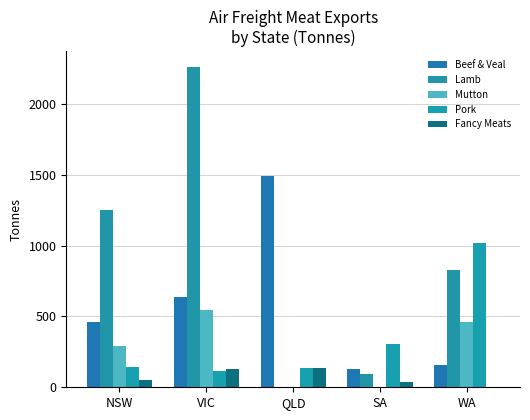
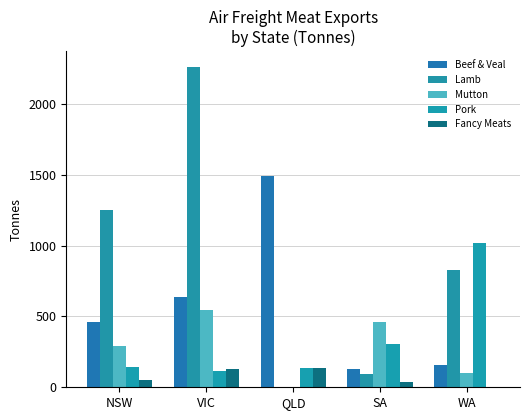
Mutton, SA: 0 -> 460
Mutton, WA: 460 -> 100
